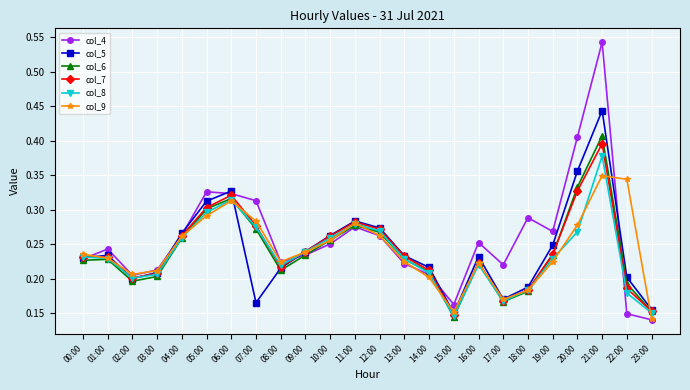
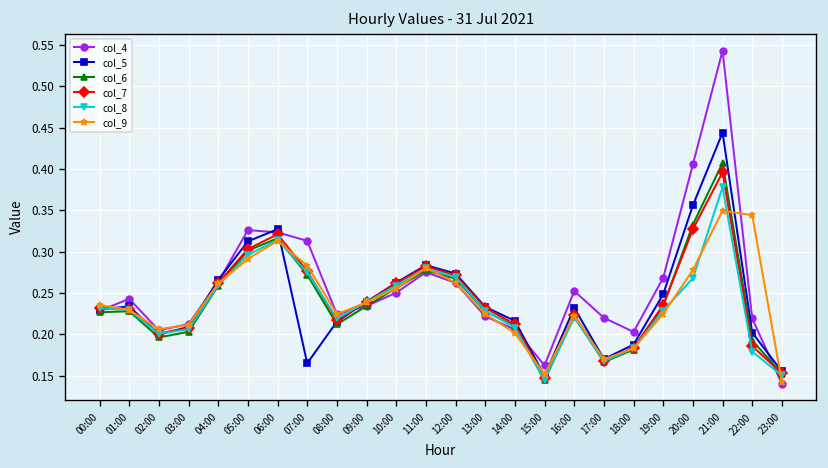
col_4, 18:00: 0.29 -> 0.20
col_4, 22:00: 0.15 -> 0.22
